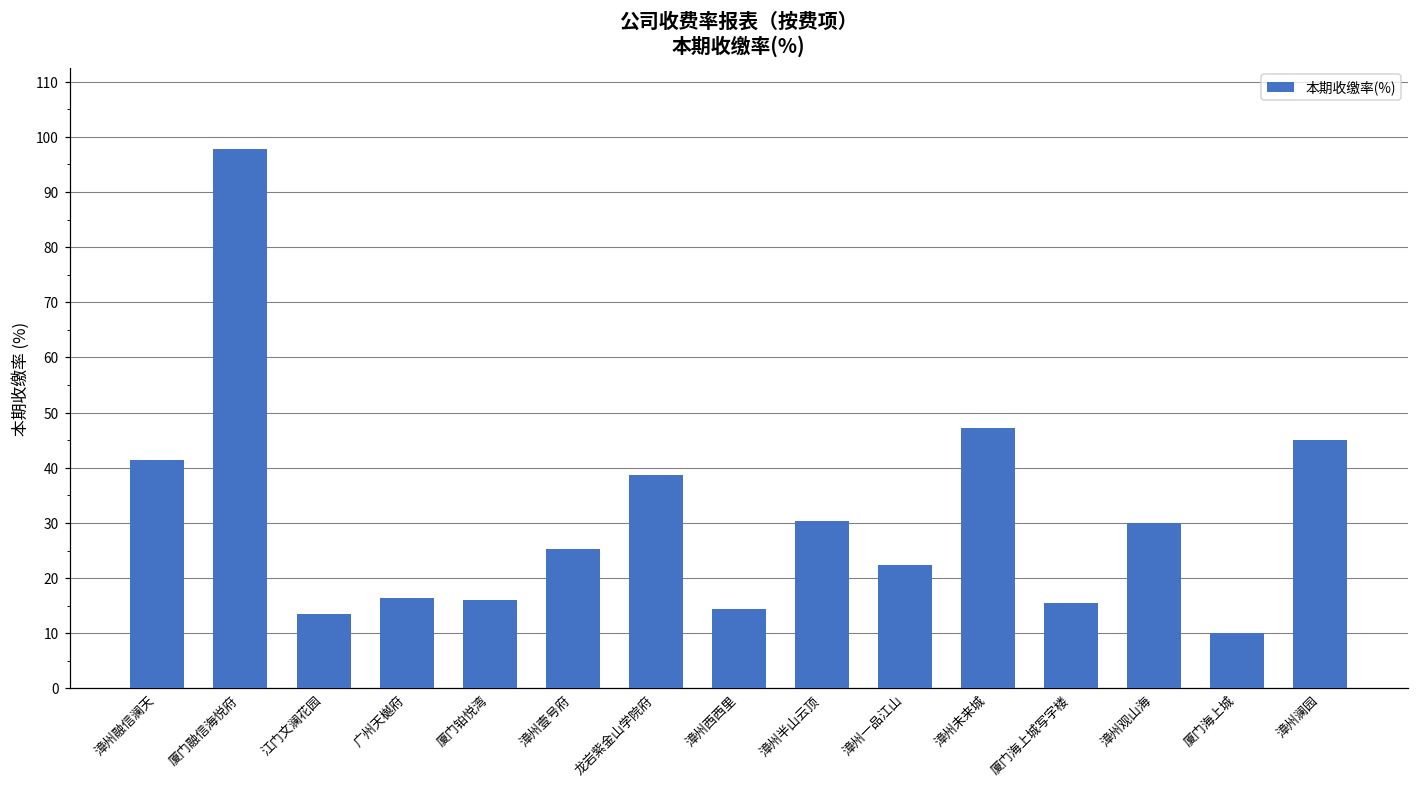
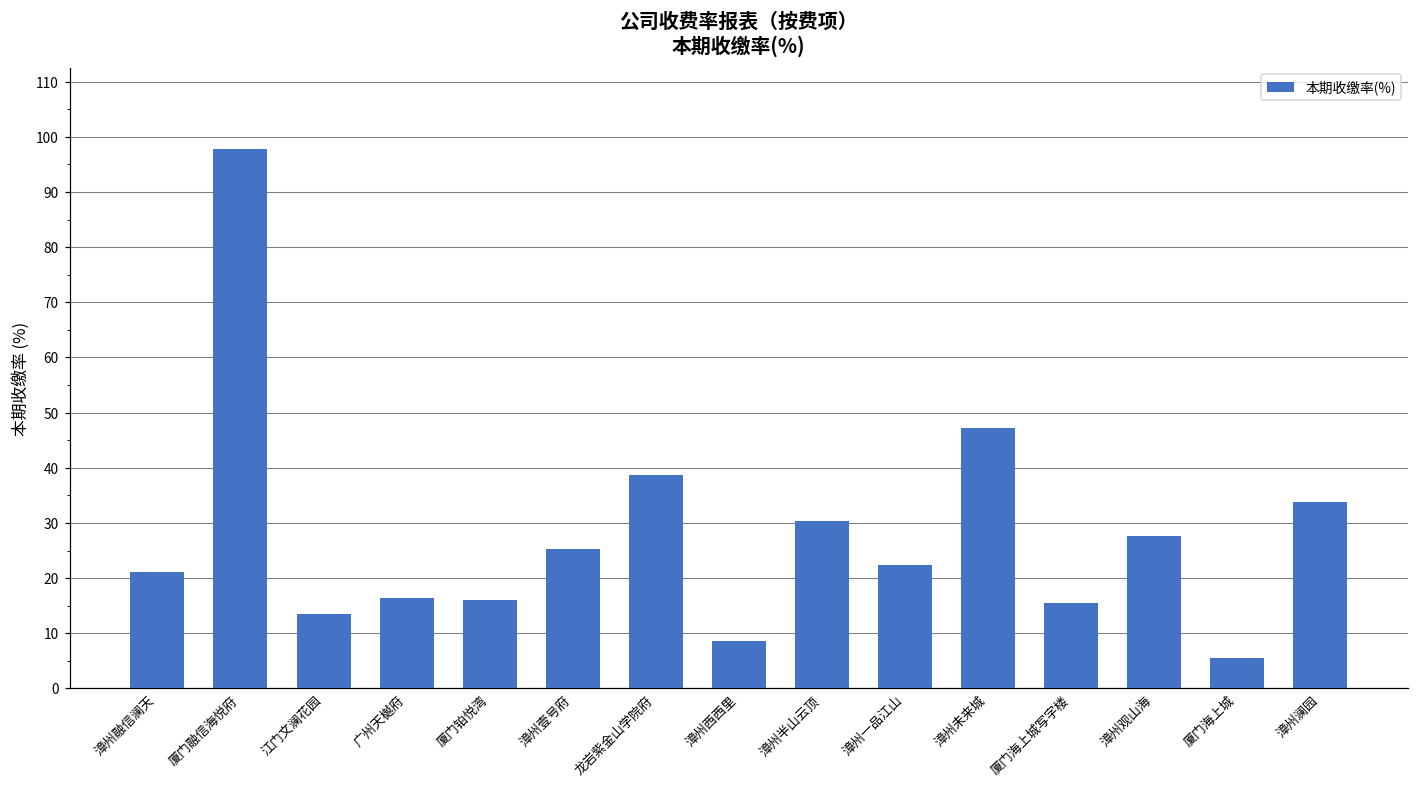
漳州融信澜天: 41 -> 21
漳州西西里: 14 -> 9
漳州观山海: 30 -> 28
厦门海上城: 10 -> 6
漳州澜园: 45 -> 34
